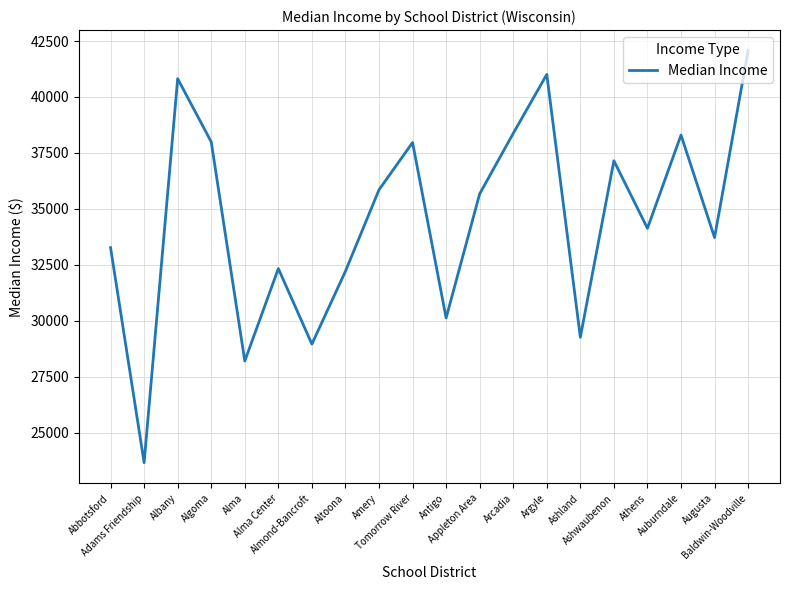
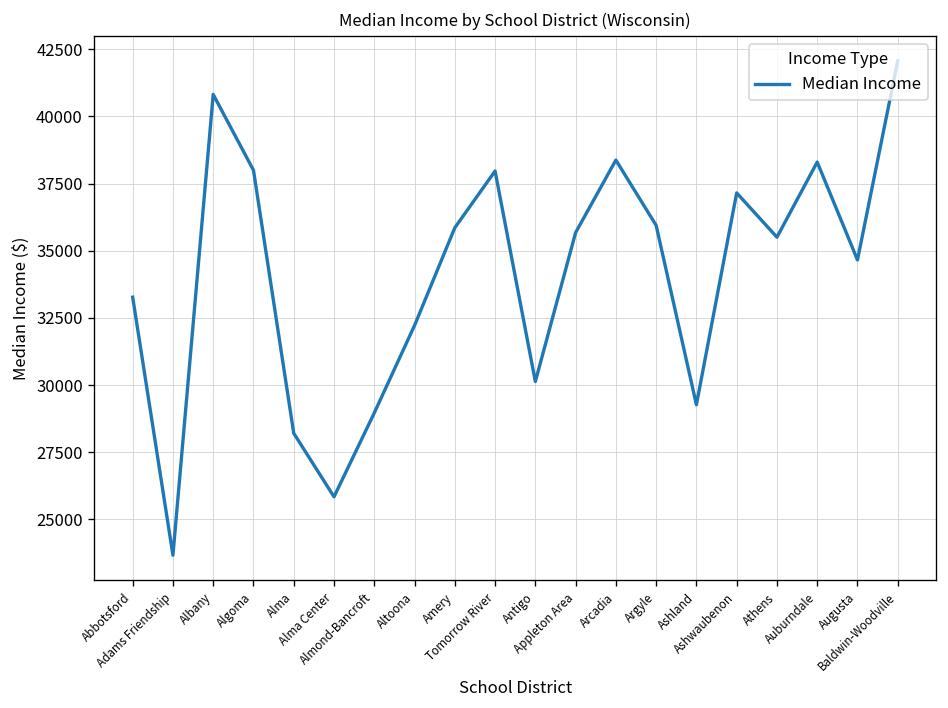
Alma Center: 32300 -> 25800
Argyle: 41000 -> 35900
Athens: 34100 -> 35500
Augusta: 33700 -> 34700
